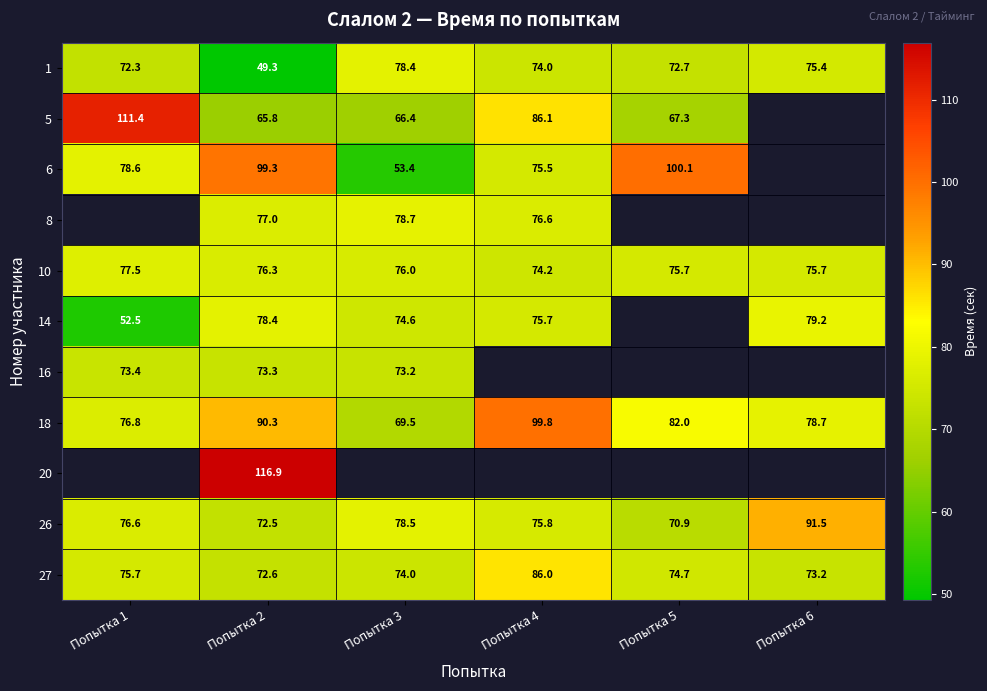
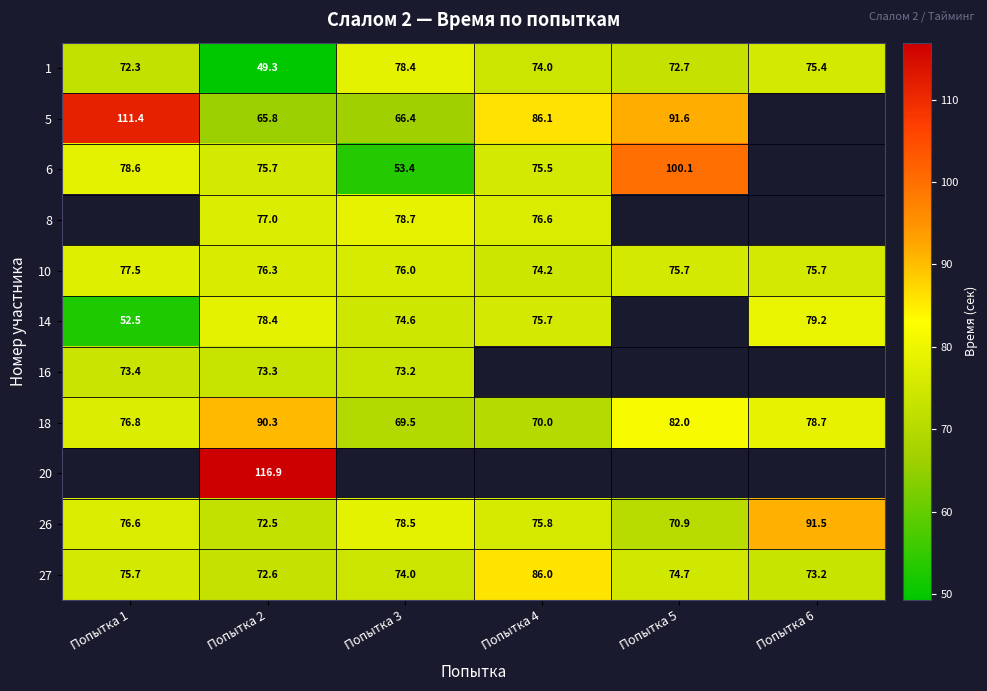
5, Попытка 5: 67.3 -> 91.6
6, Попытка 2: 99.3 -> 75.7
18, Попытка 4: 99.8 -> 70.0
